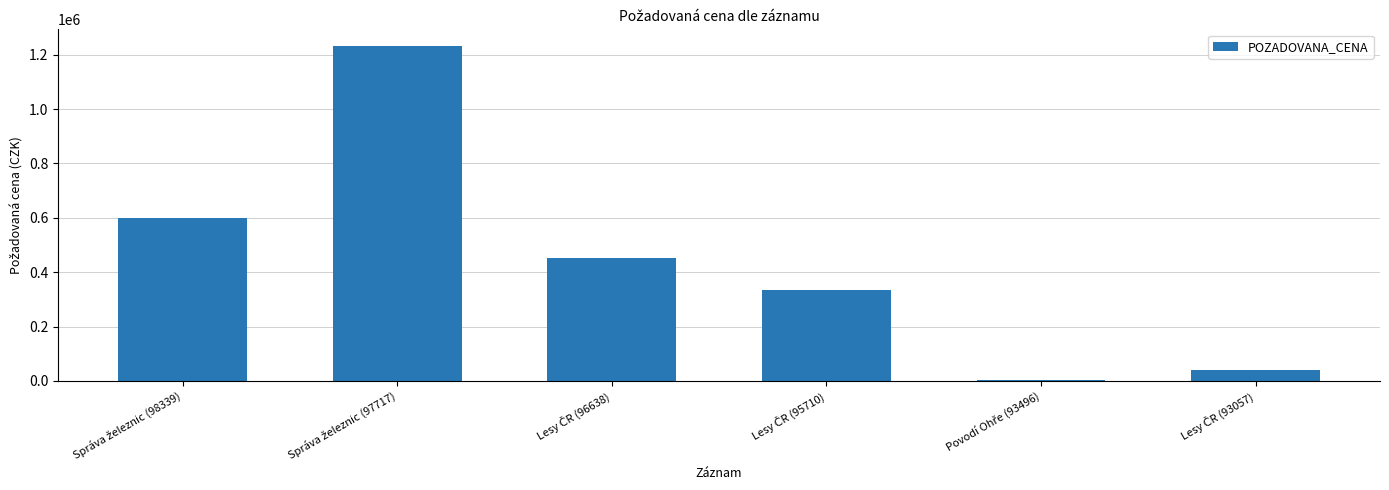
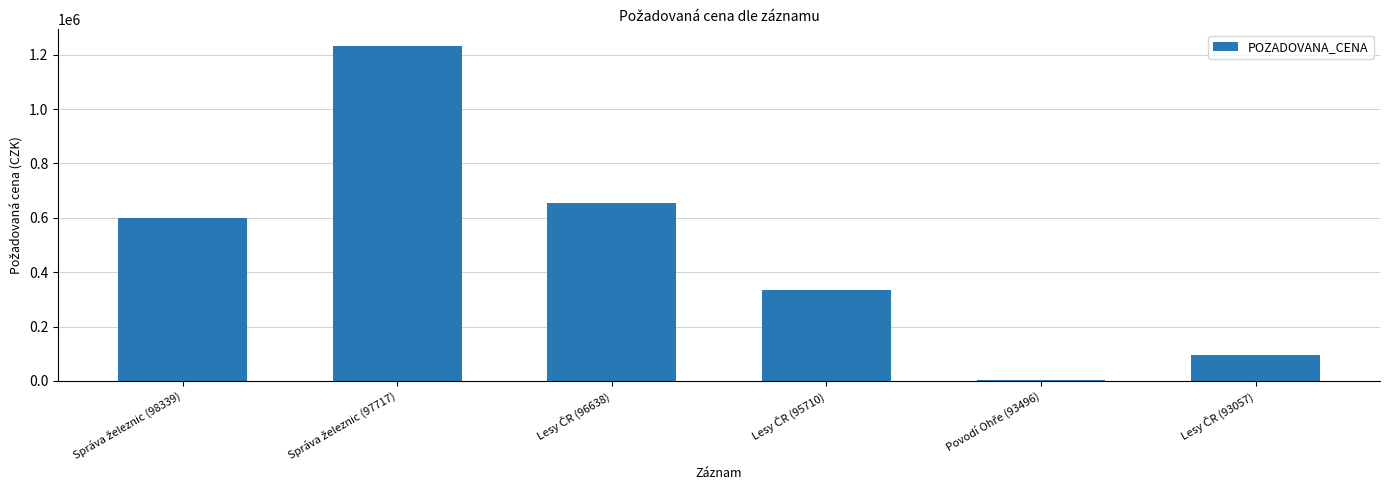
Lesy ČR (96638): 450000 -> 660000
Lesy ČR (93057): 40000 -> 100000
